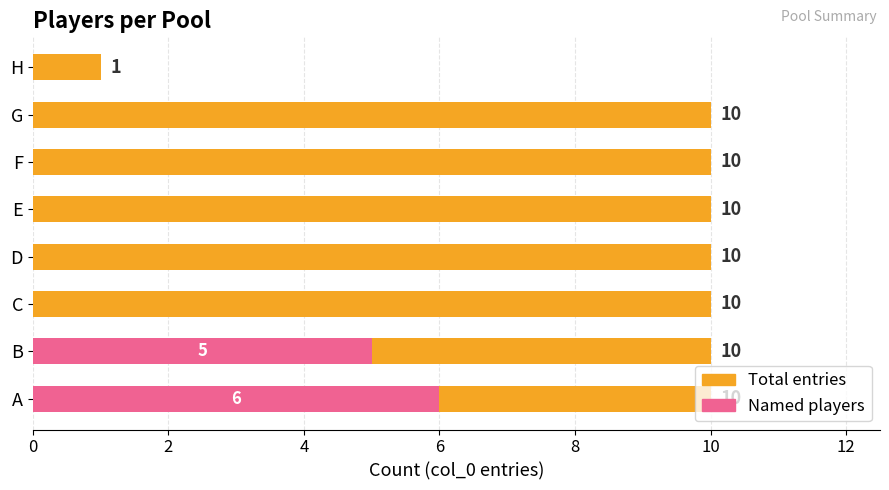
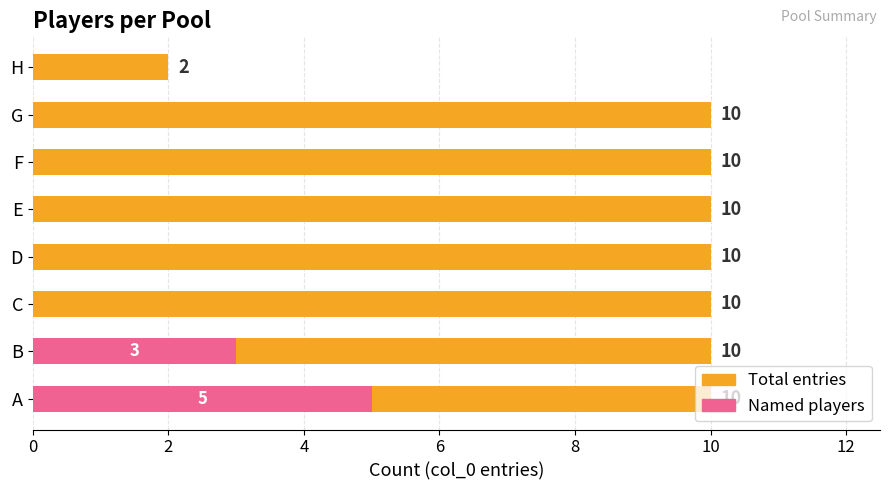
Total entries, H: 1 -> 2
Named players, B: 5 -> 3
Named players, A: 6 -> 5
